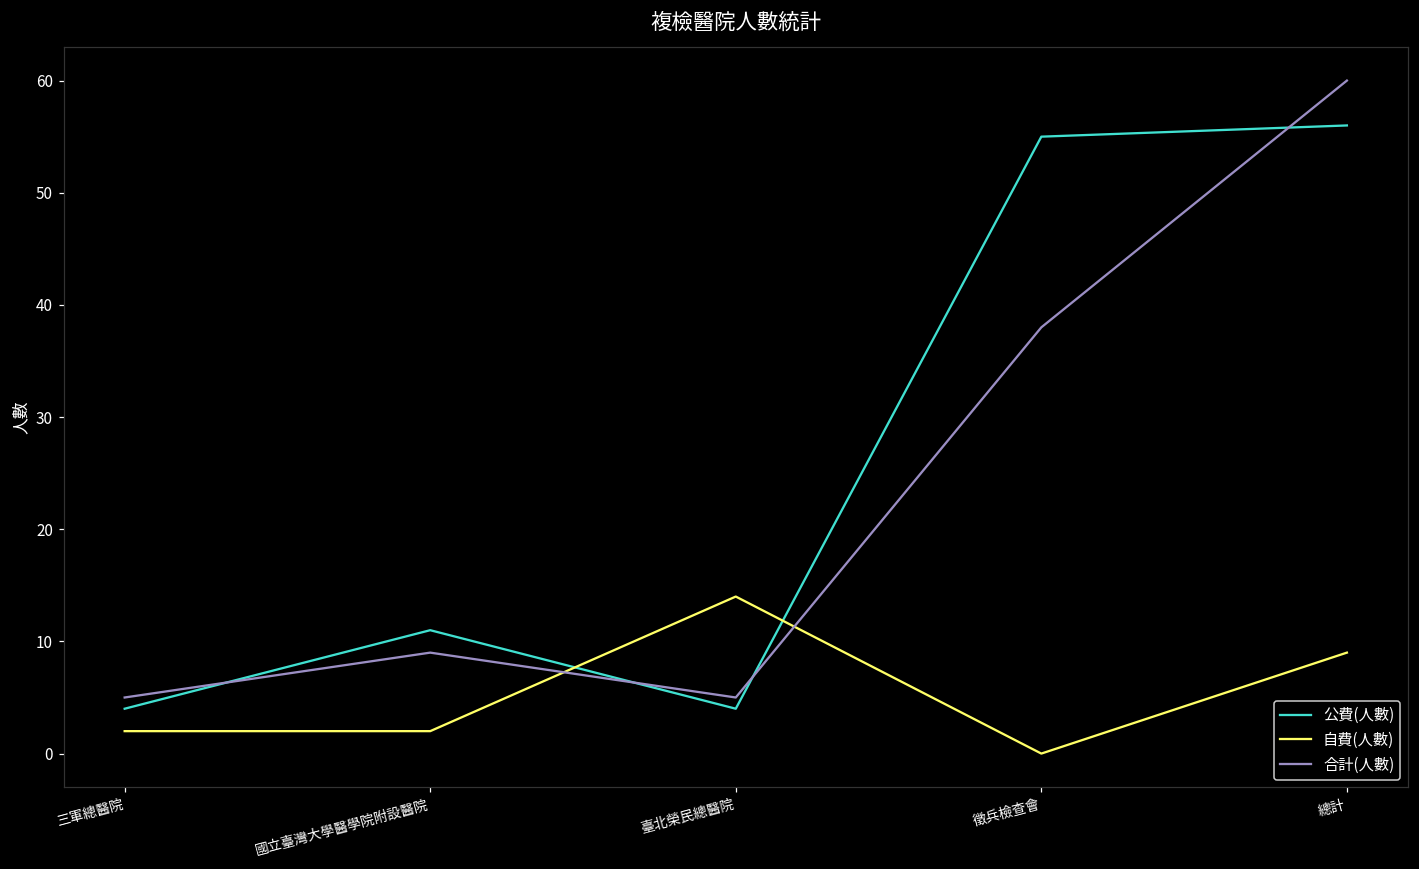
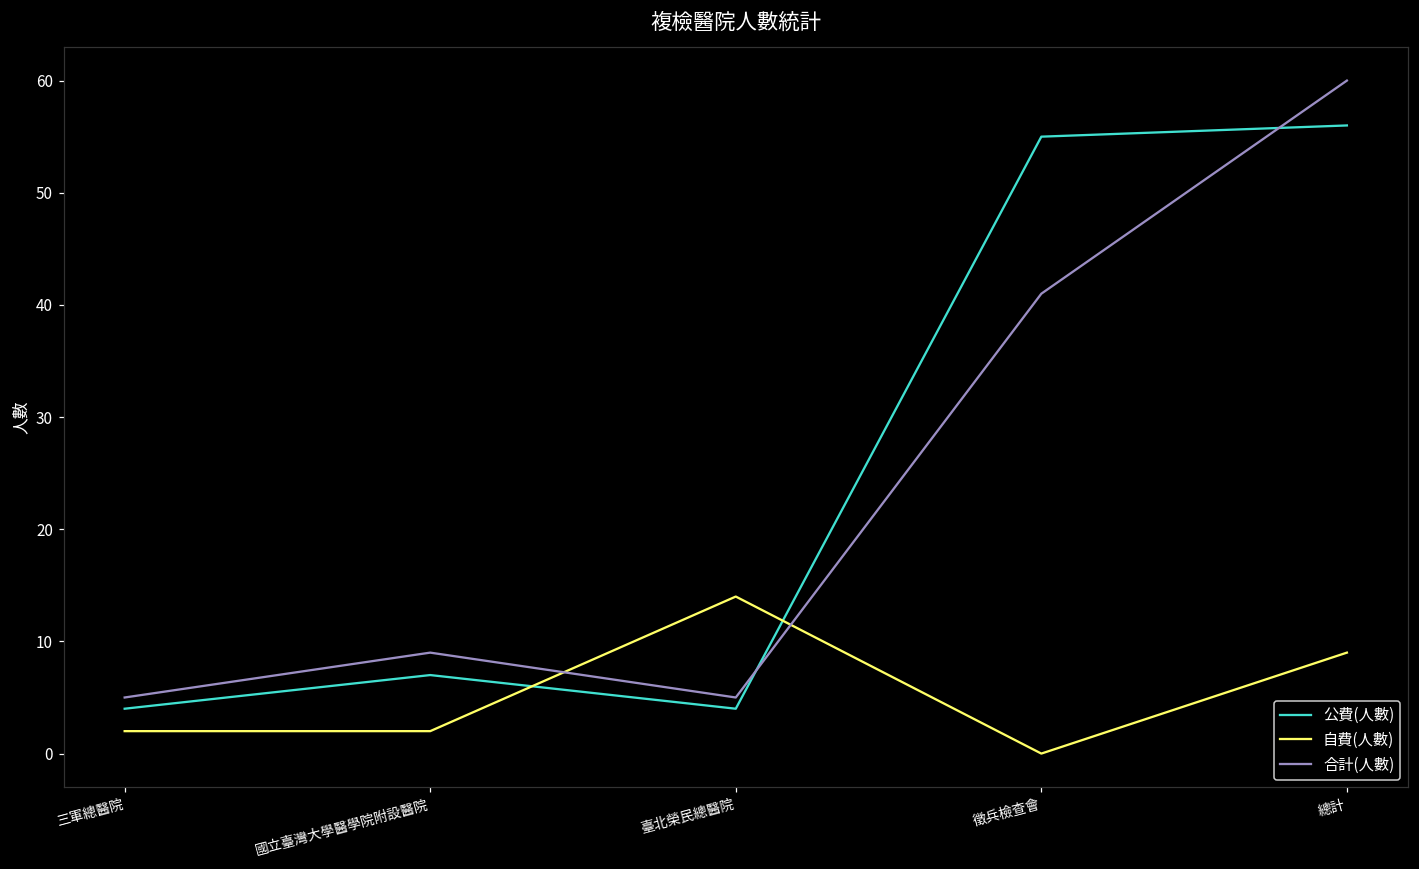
公費(人數), 國立臺灣大學醫學院附設醫院: 11 -> 7
合計(人數), 徵兵檢查會: 38 -> 41
